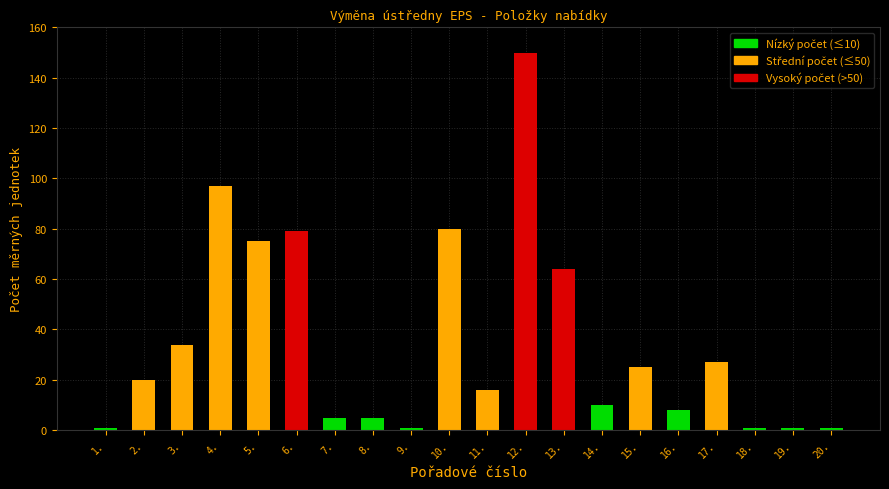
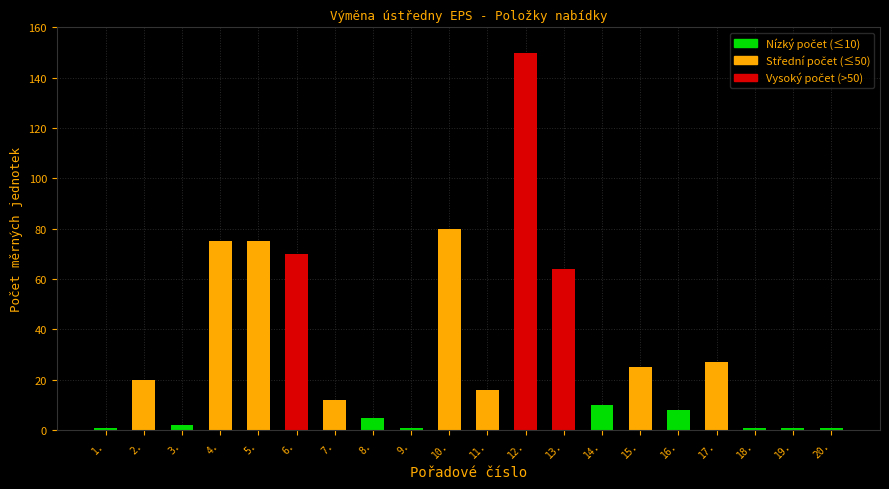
3.: 34 -> 2
4.: 97 -> 75
6.: 79 -> 70
7.: 5 -> 12
